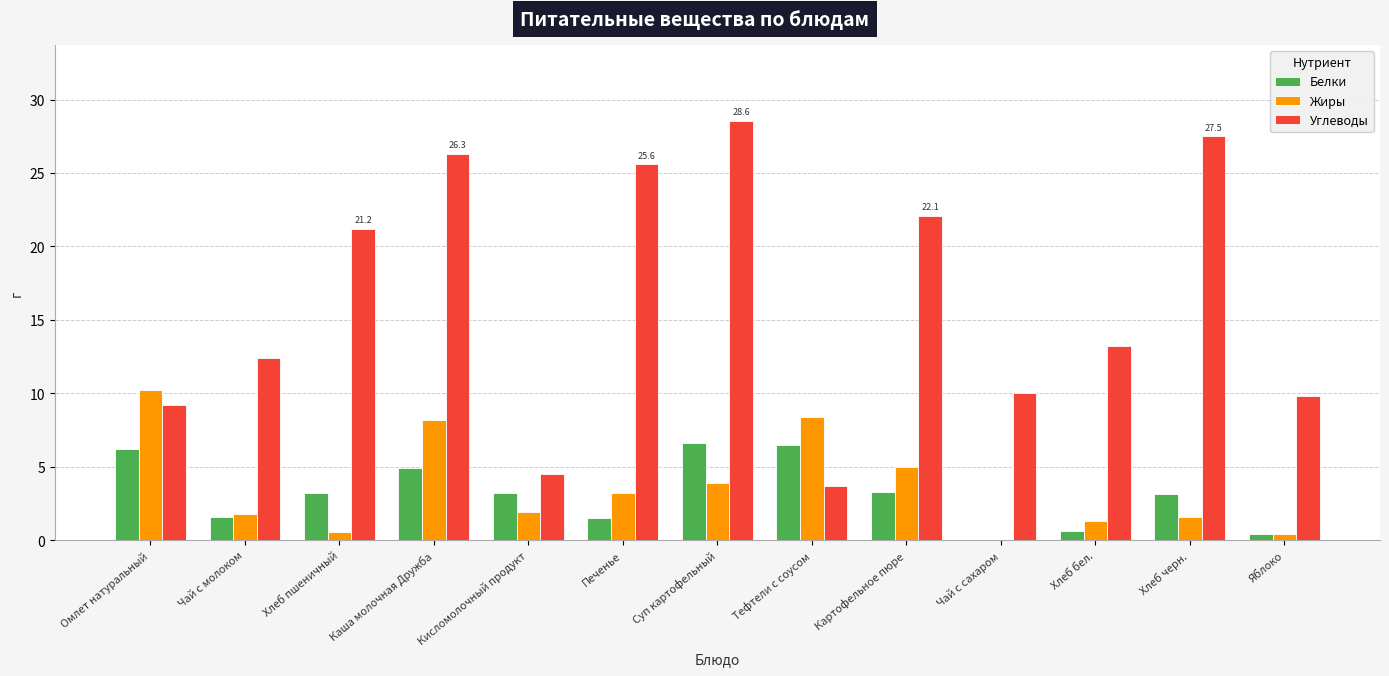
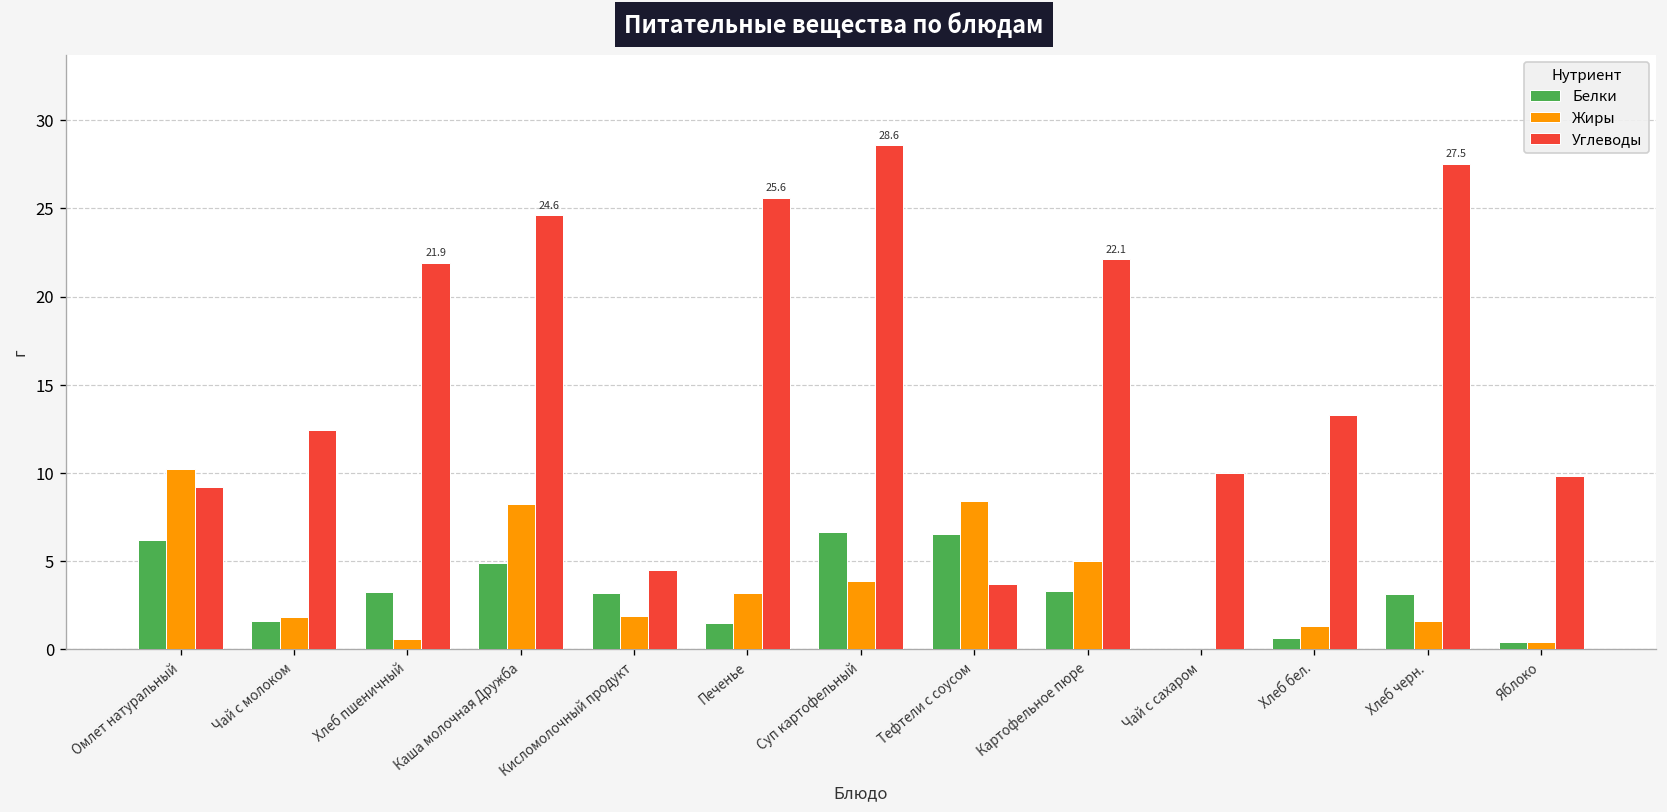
Углеводы, Хлеб пшеничный: 21.2 -> 21.9
Углеводы, Каша молочная Дружба: 26.3 -> 24.6
